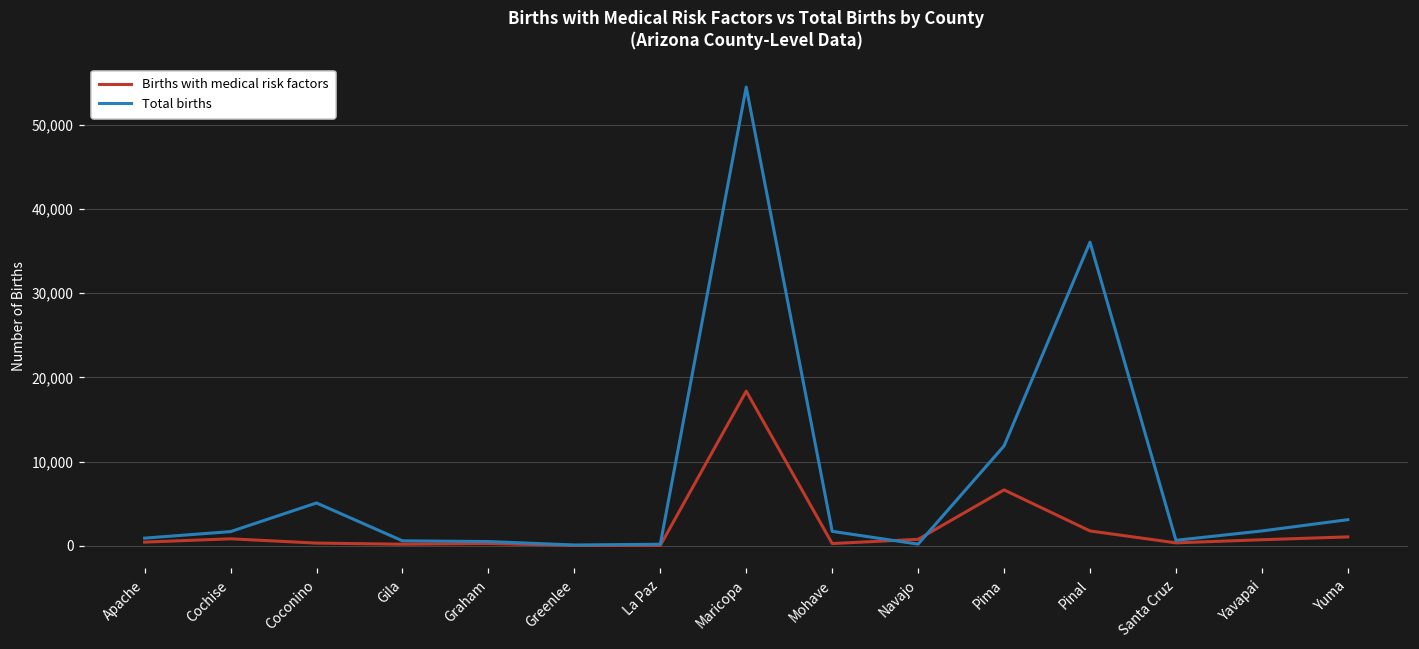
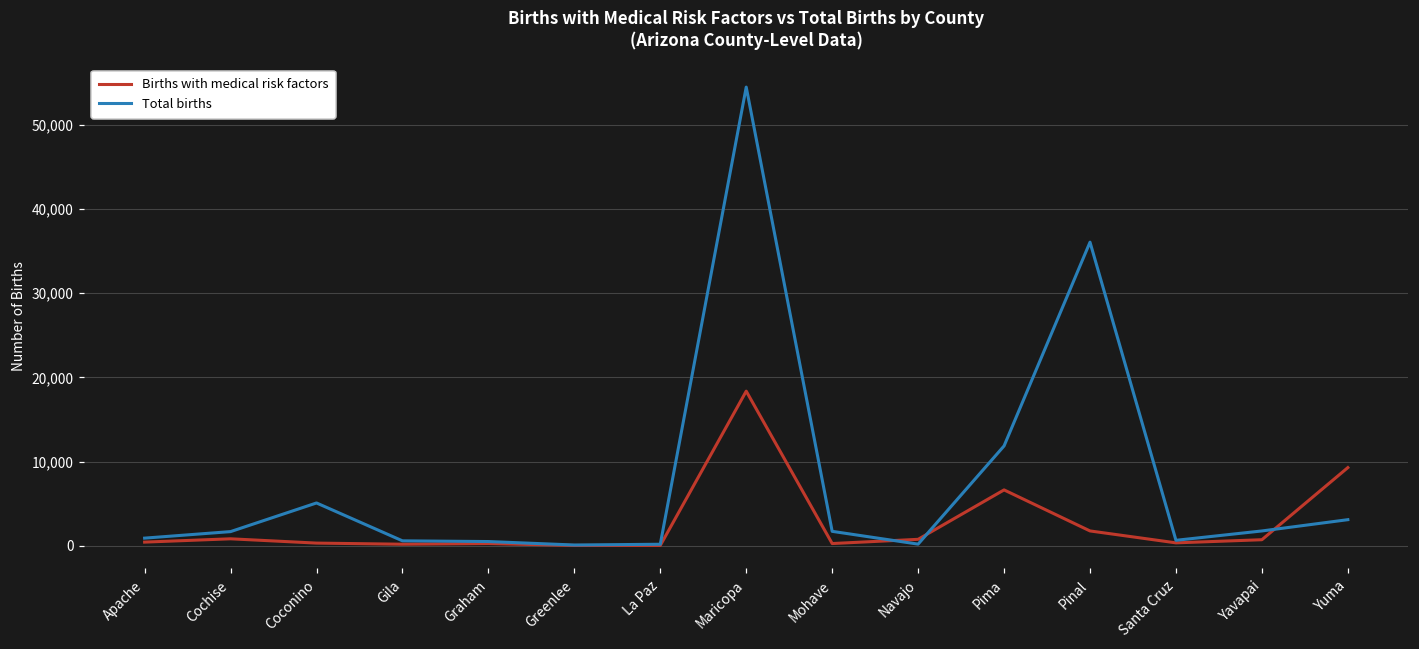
Births with medical risk factors, Yuma: 1,000 -> 9,000
